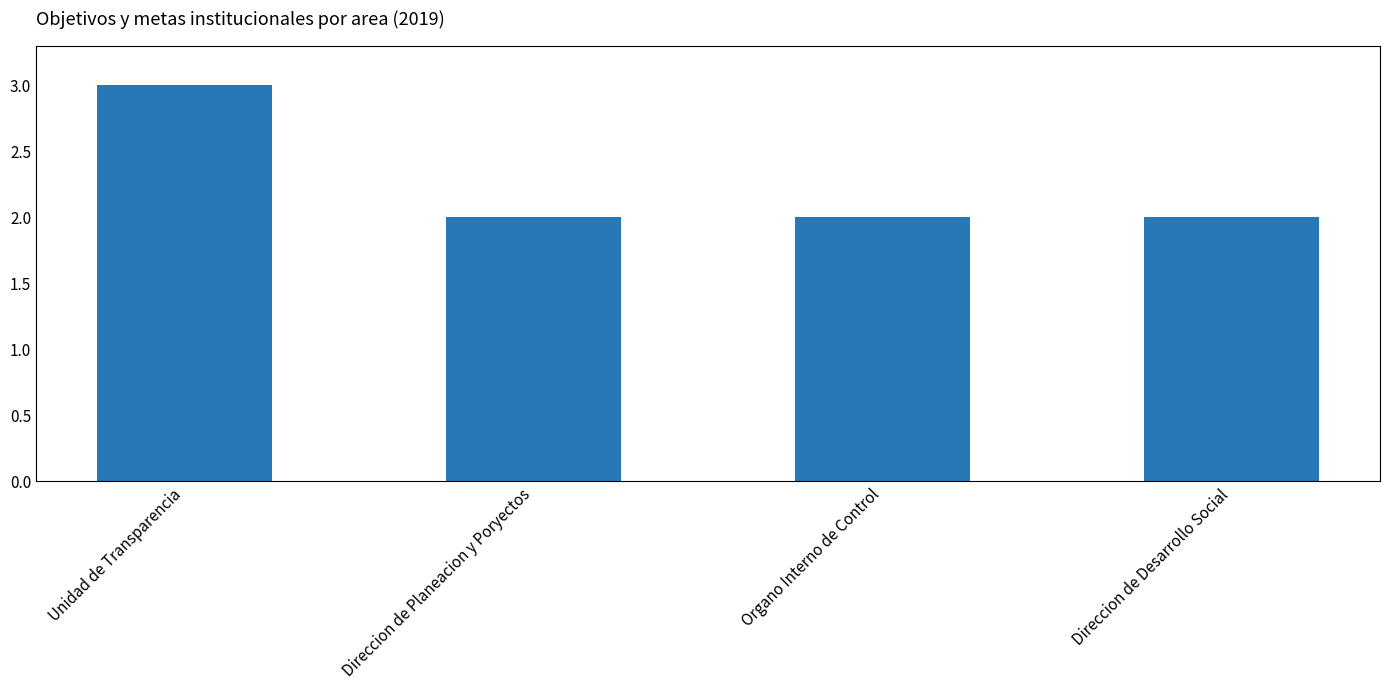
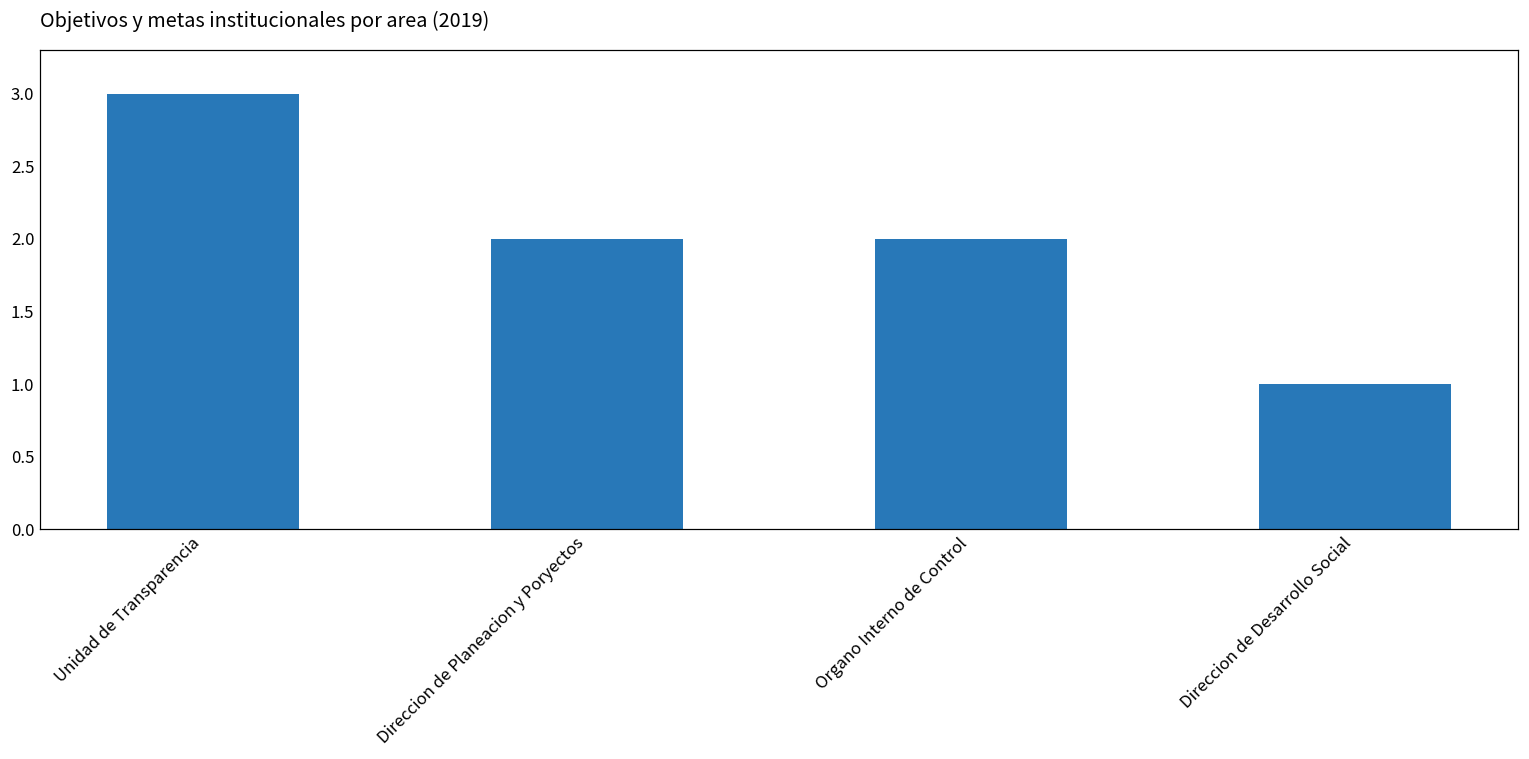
Direccion de Desarrollo Social: 2 -> 1
